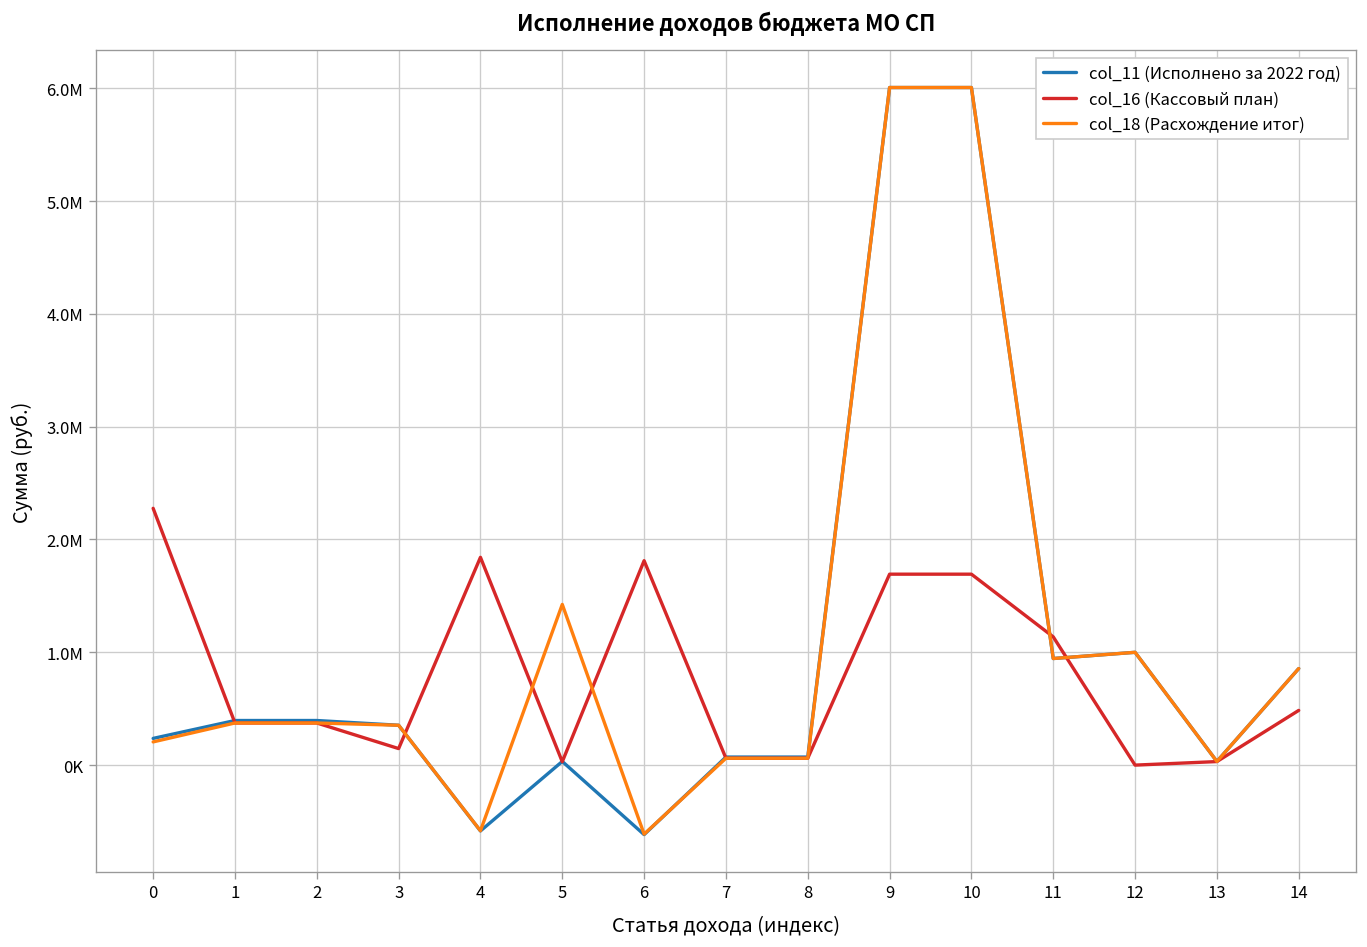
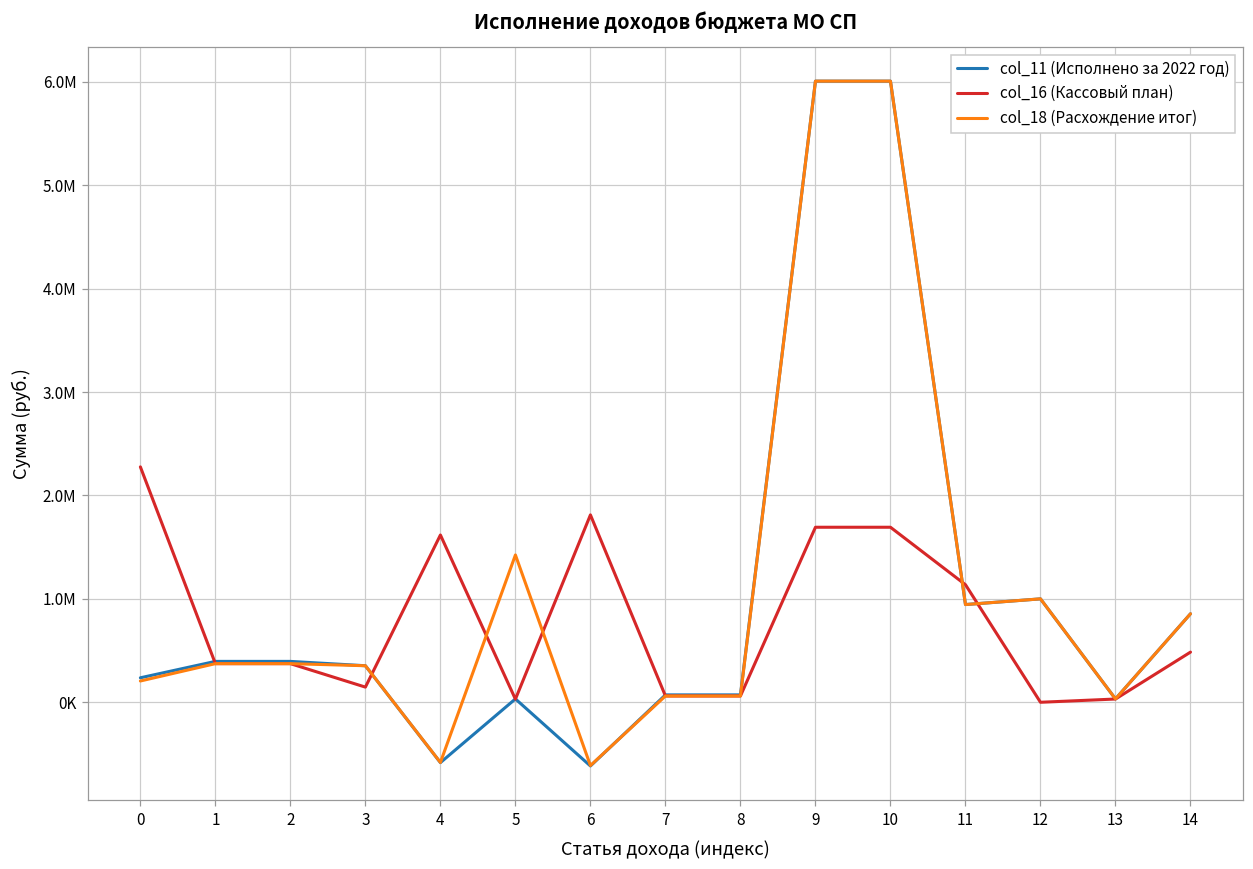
col_16 (Кассовый план), 4: 1800000 -> 1600000
